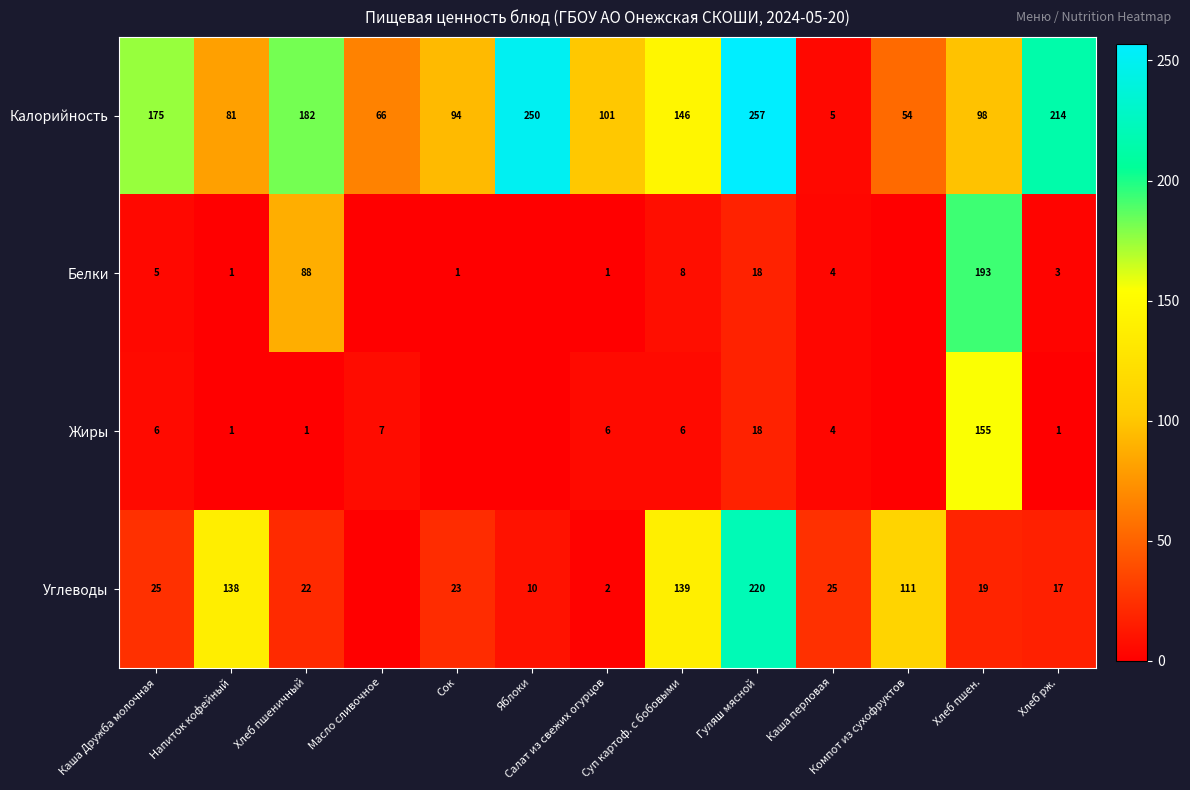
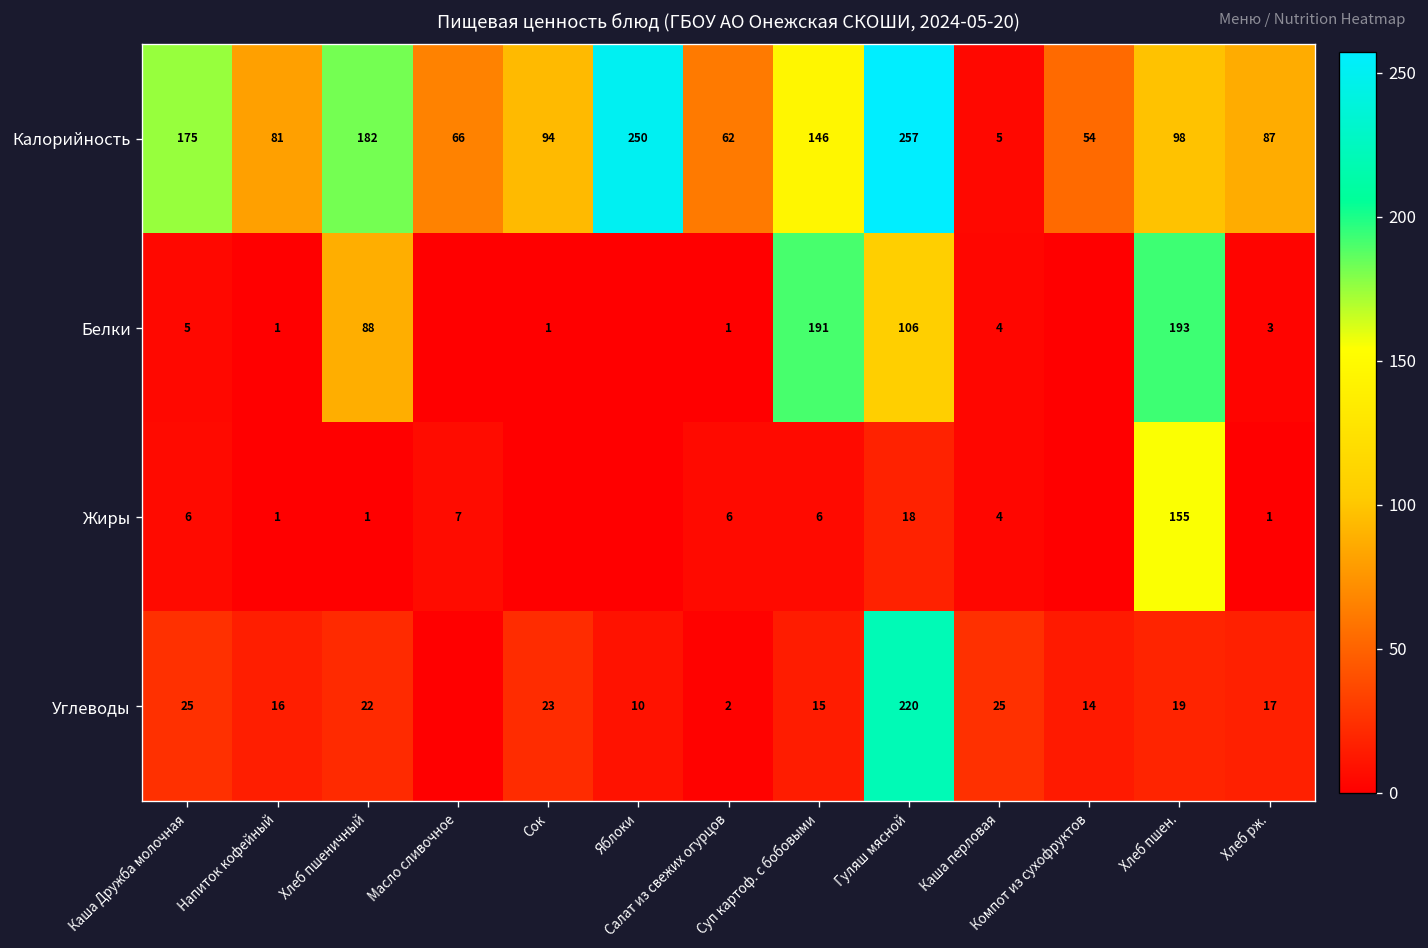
Калорийность, Салат из свежих огурцов: 101 -> 62
Калорийность, Хлеб рж.: 214 -> 87
Белки, Суп картоф. с бобовыми: 8 -> 191
Белки, Гуляш мясной: 18 -> 106
Углеводы, Напиток кофейный: 138 -> 16
Углеводы, Суп картоф. с бобовыми: 139 -> 15
Углеводы, Компот из сухофруктов: 111 -> 14
